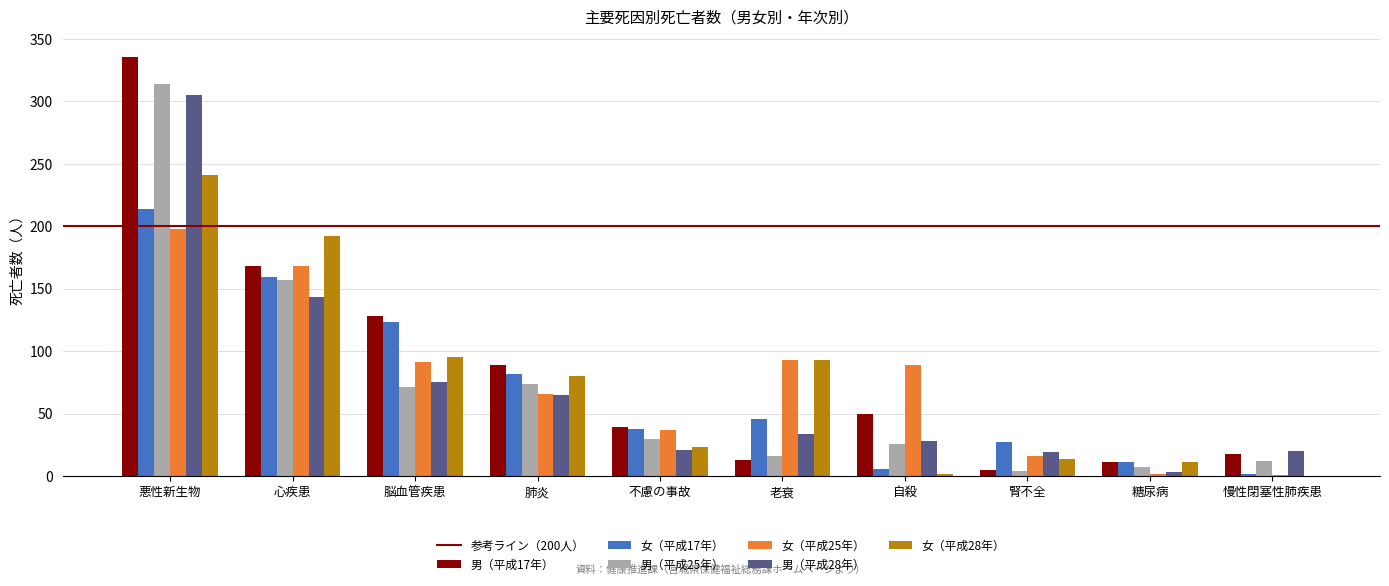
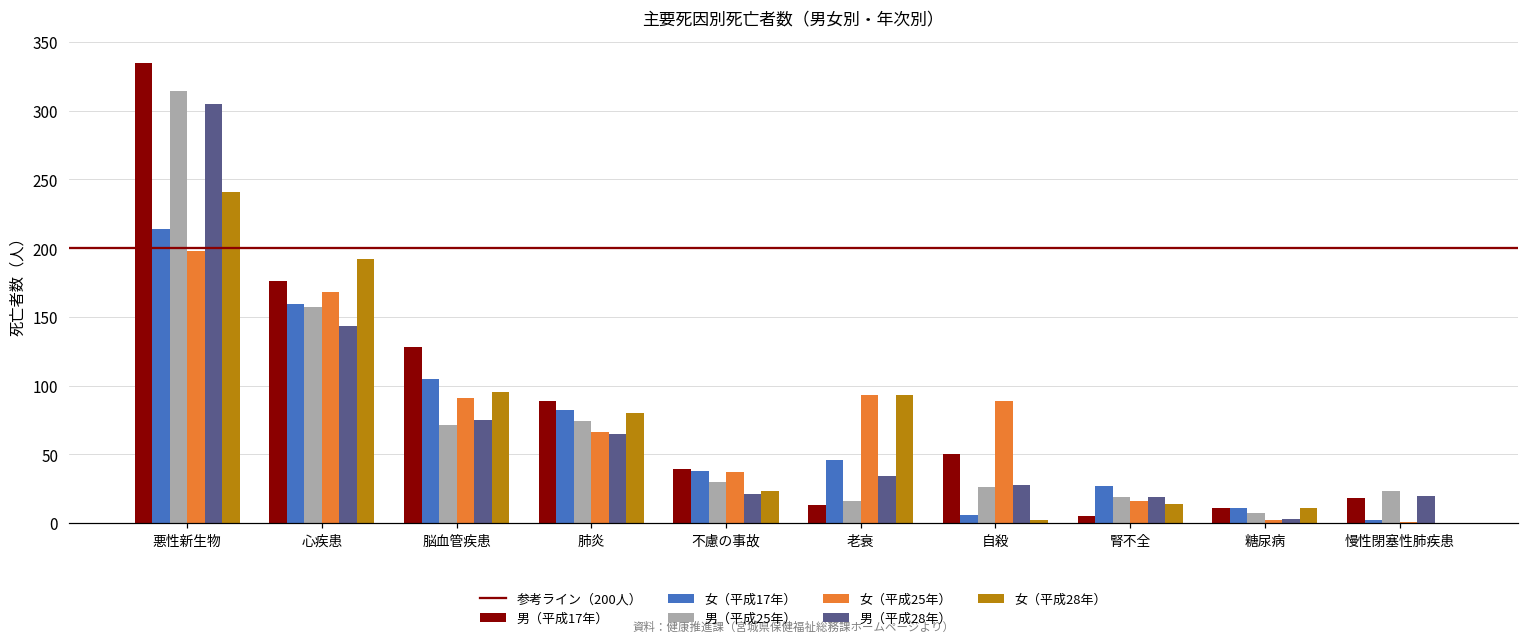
男（平成17年）, 心疾患: 168 -> 176
女（平成17年）, 脳血管疾患: 123 -> 105
男（平成25年）, 腎不全: 4 -> 19
男（平成25年）, 慢性閉塞性肺疾患: 12 -> 23
